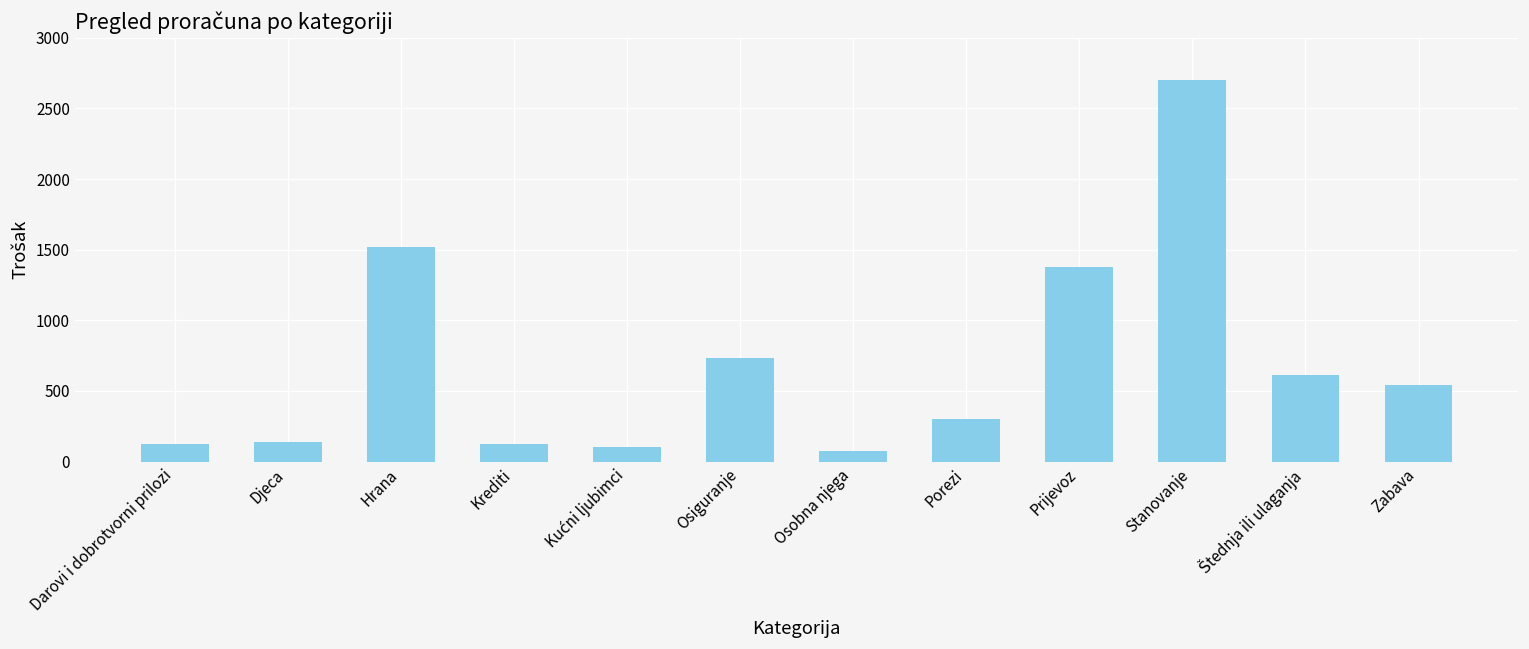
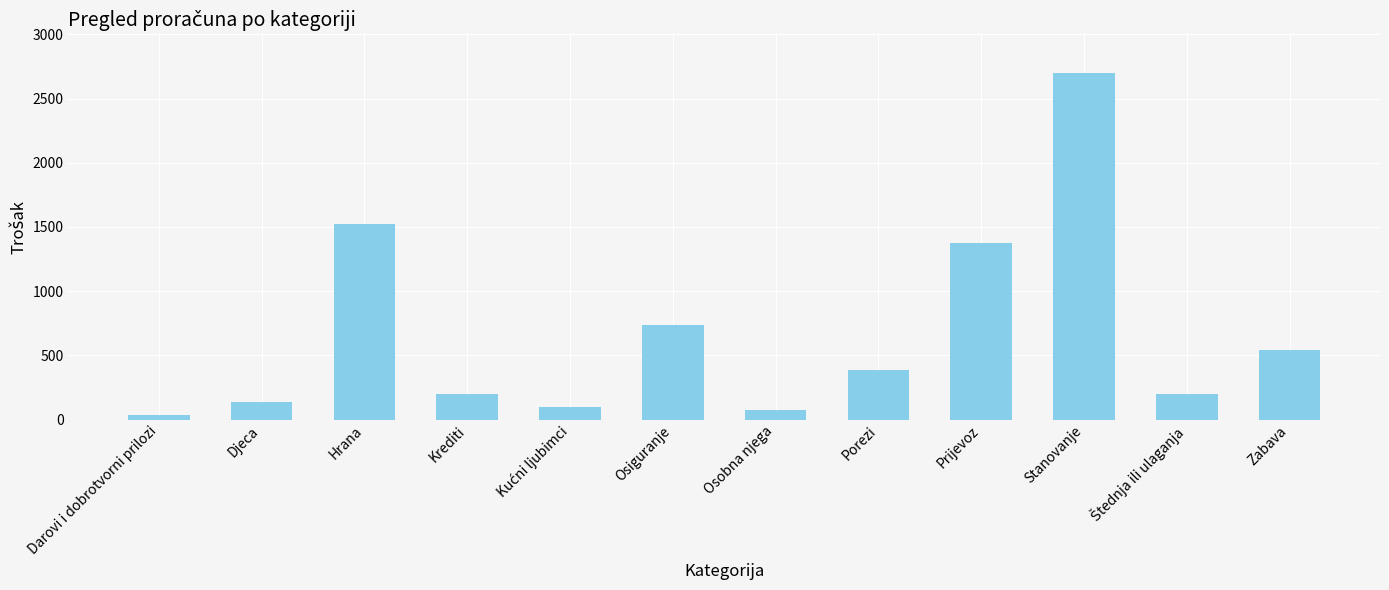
Darovi i dobrotvorni prilozi: 130 -> 30
Krediti: 120 -> 200
Porezi: 300 -> 380
Štednja ili ulaganja: 610 -> 200
